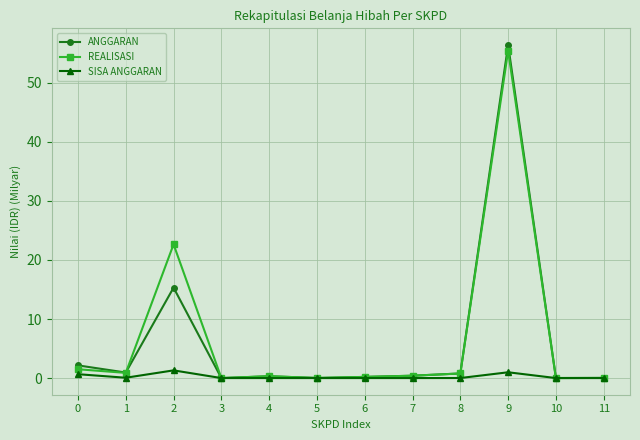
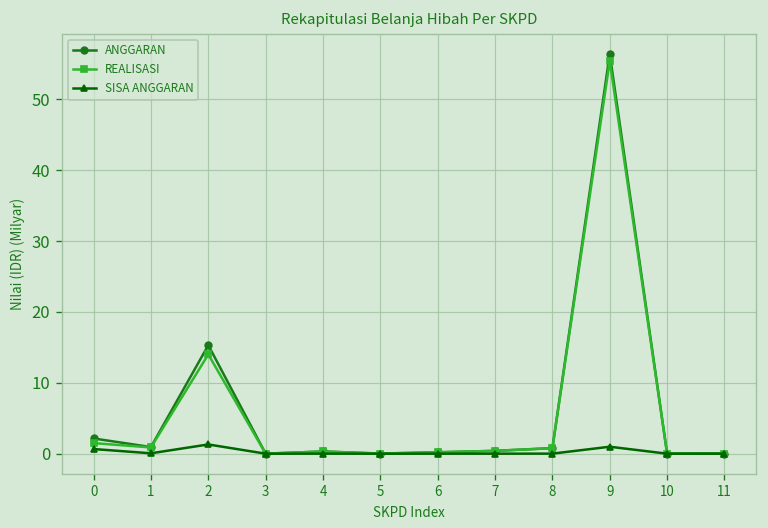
REALISASI, 2: 23 -> 14
